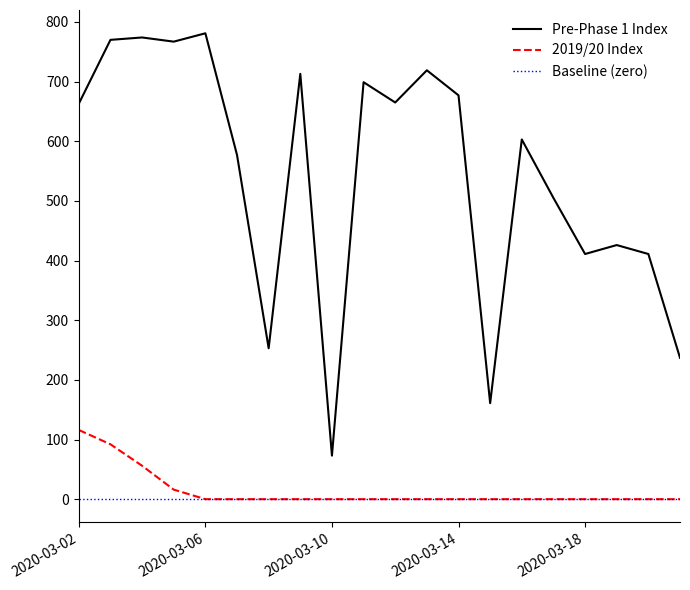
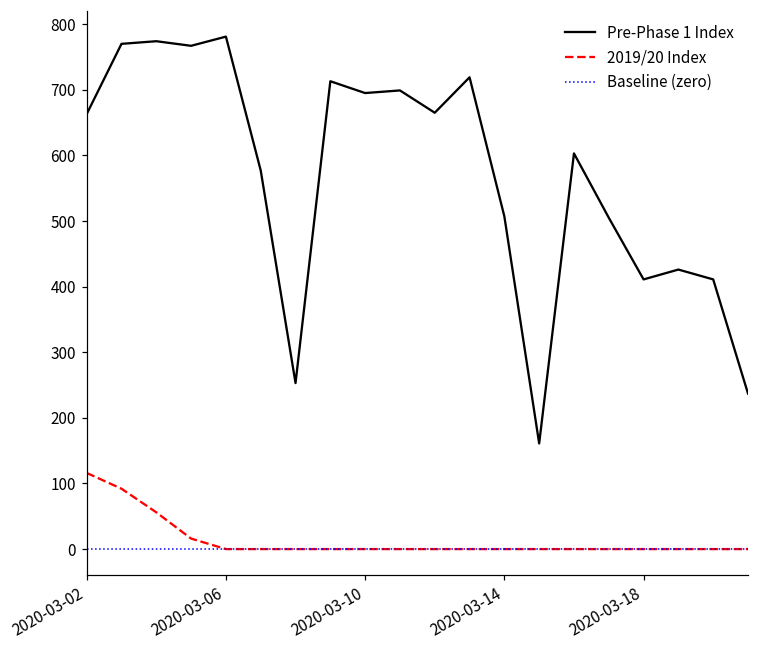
Pre-Phase 1 Index, 2020-03-10: 70 -> 700
Pre-Phase 1 Index, 2020-03-14: 680 -> 510
